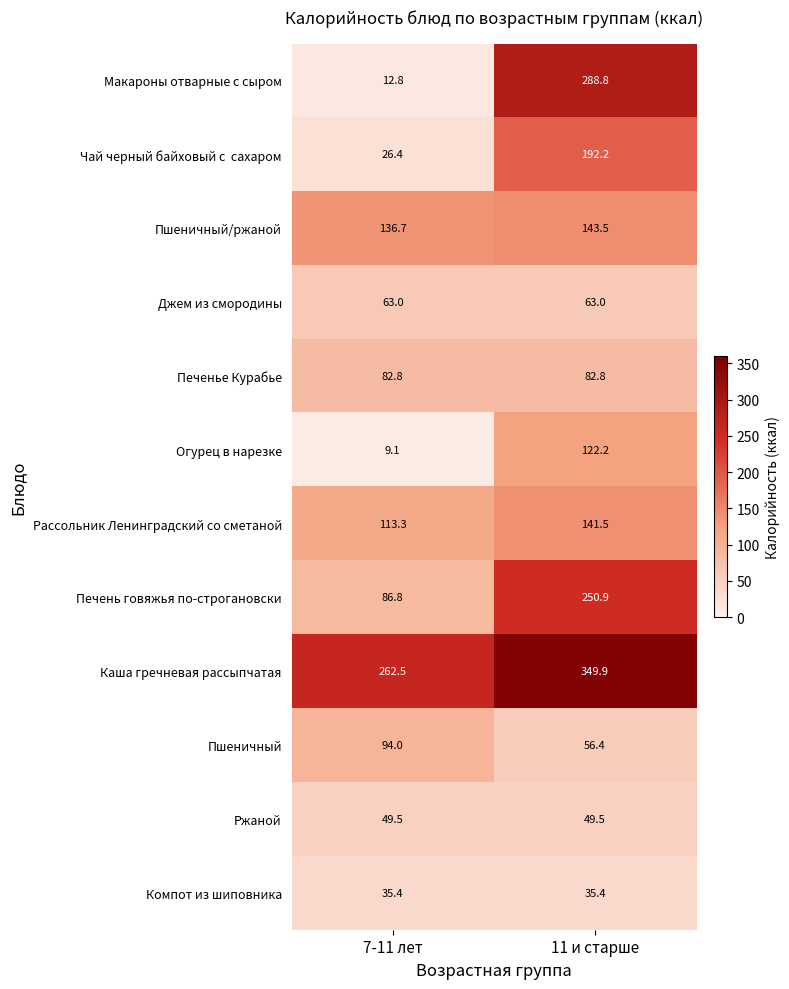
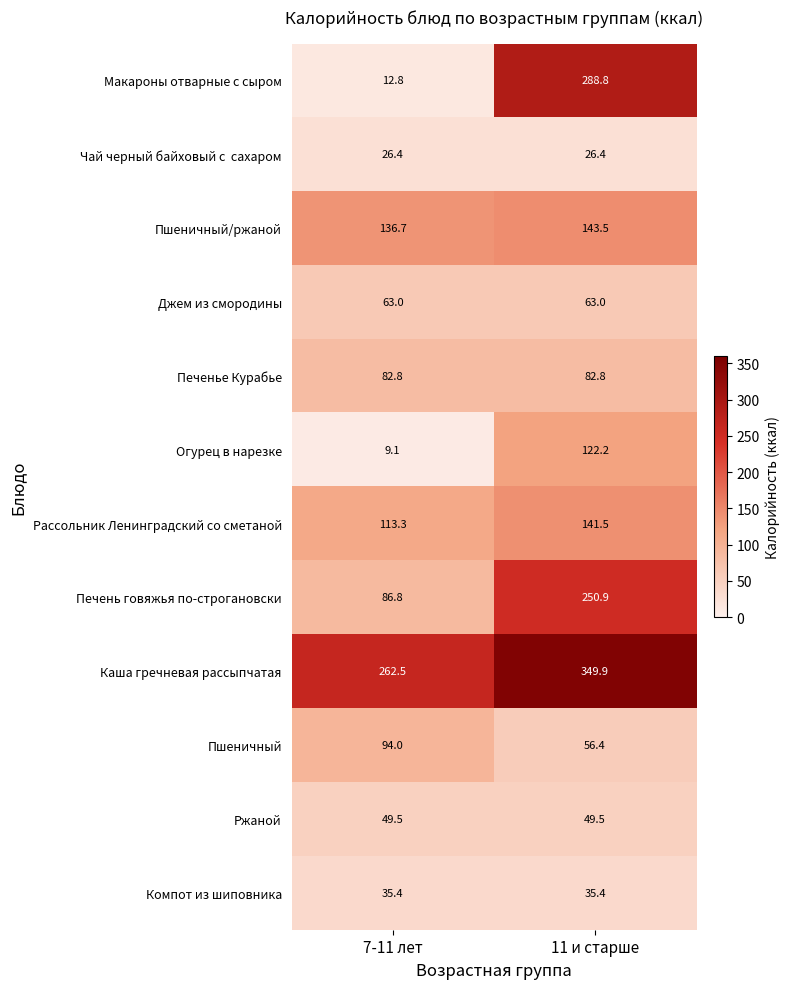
Чай черный байховый с сахаром, 11 и старше: 192.2 -> 26.4
